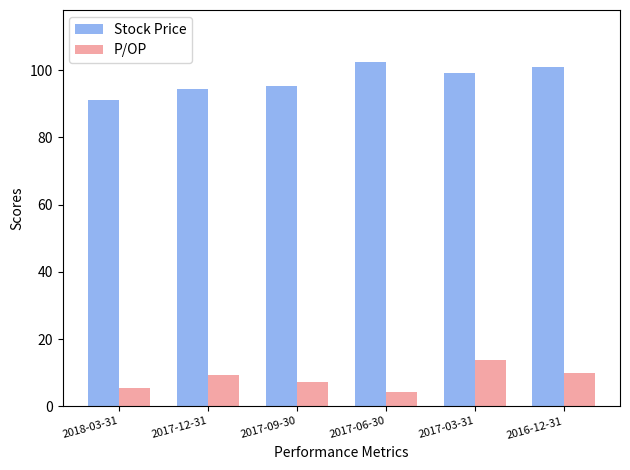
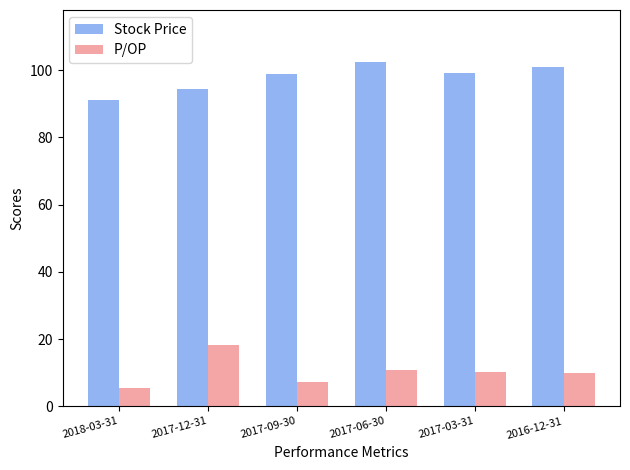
P/OP, 2017-12-31: 9 -> 18
Stock Price, 2017-09-30: 95 -> 99
P/OP, 2017-06-30: 4 -> 11
P/OP, 2017-03-31: 14 -> 10
